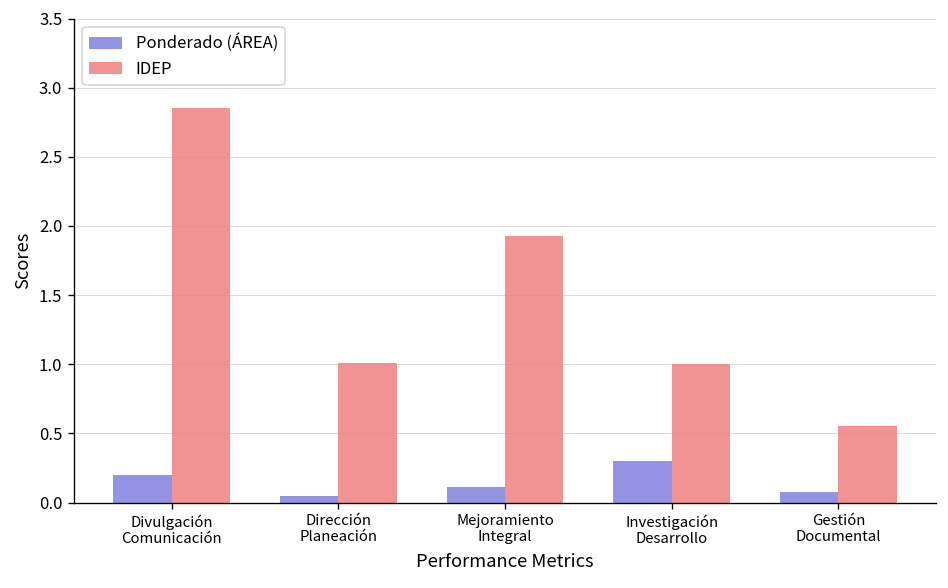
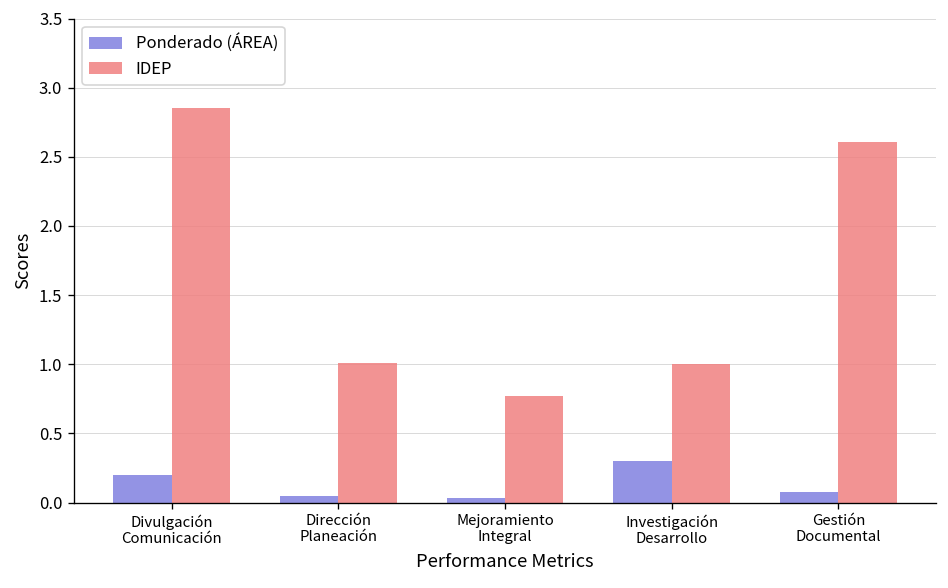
Ponderado (ÁREA), Mejoramiento Integral: 0.11 -> 0.04
IDEP, Mejoramiento Integral: 1.93 -> 0.77
IDEP, Gestión Documental: 0.55 -> 2.61
